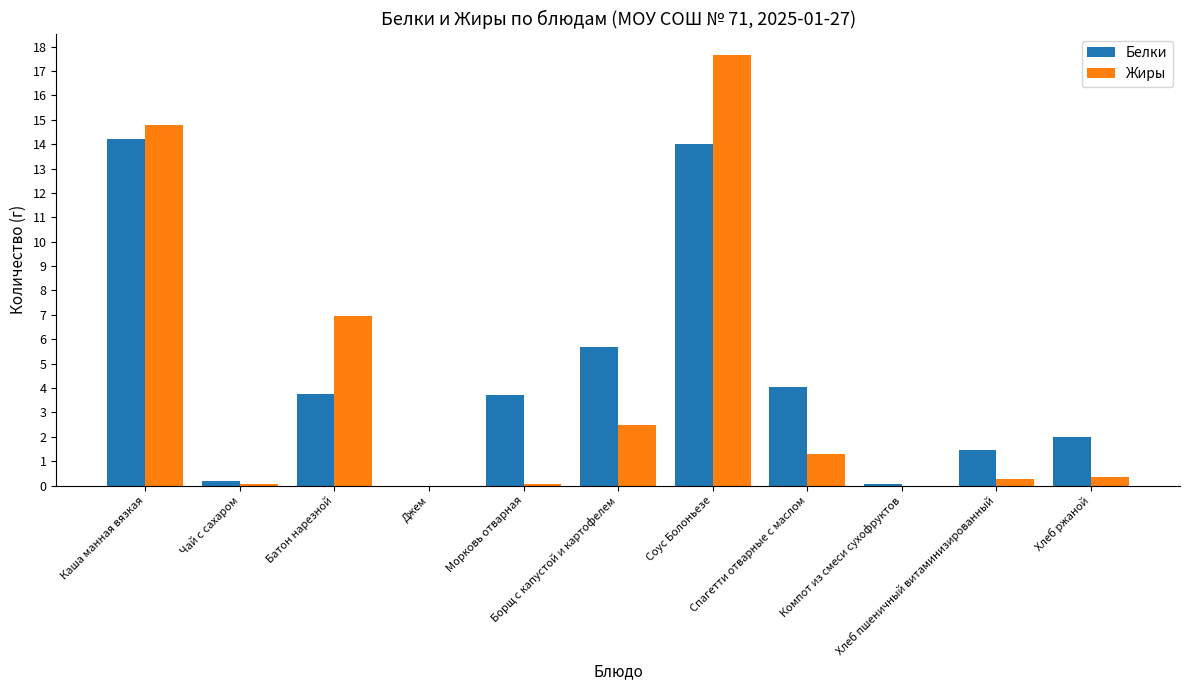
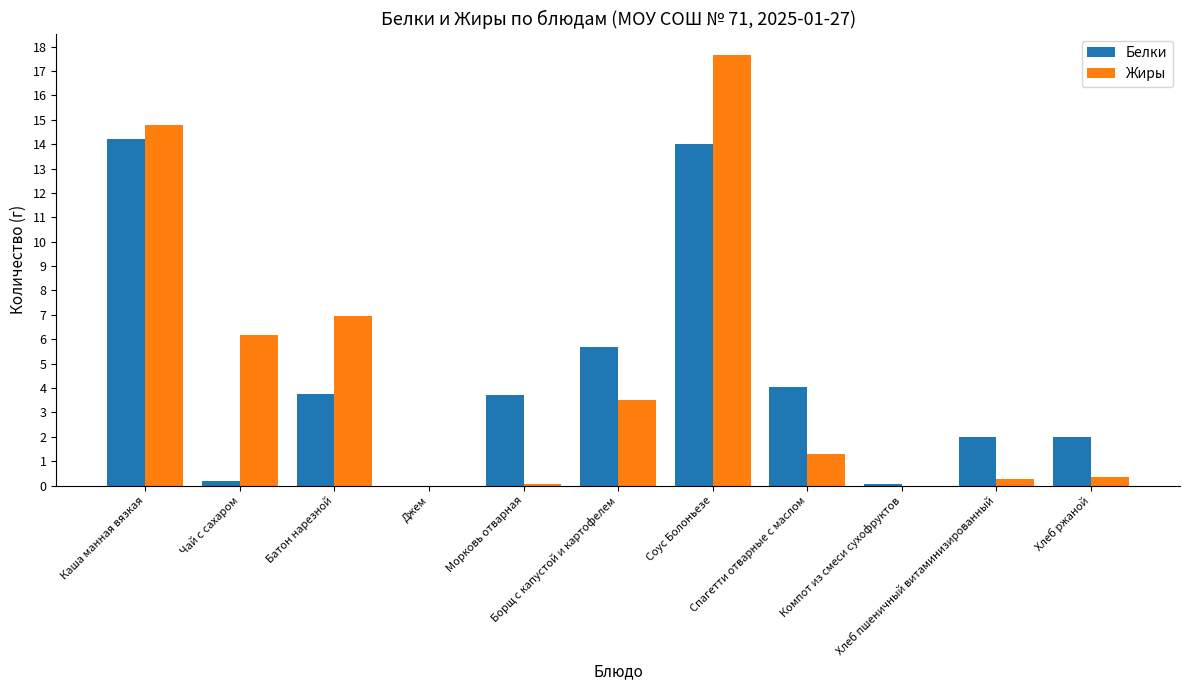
Жиры, Чай с сахаром: 0.1 -> 6.2
Жиры, Борщ с капустой и картофелем: 2.5 -> 3.5
Белки, Хлеб пшеничный витаминизированный: 1.5 -> 2.0
